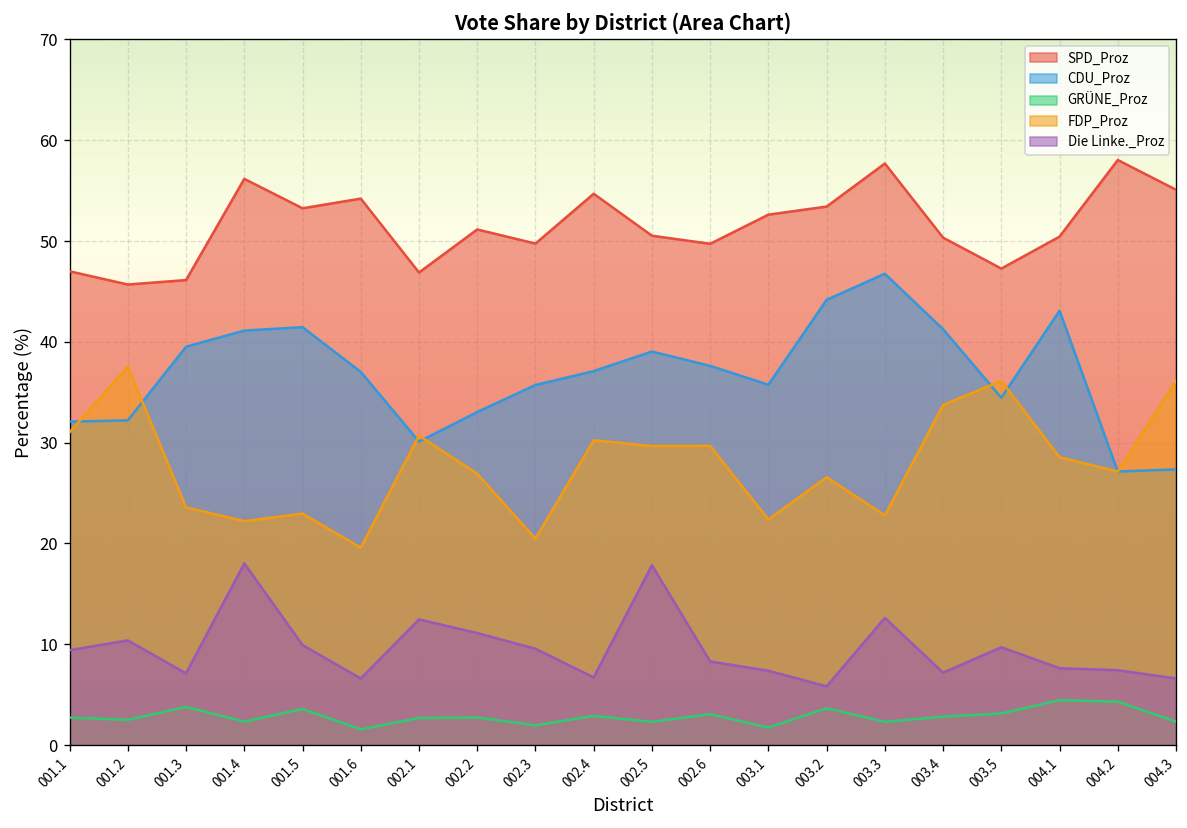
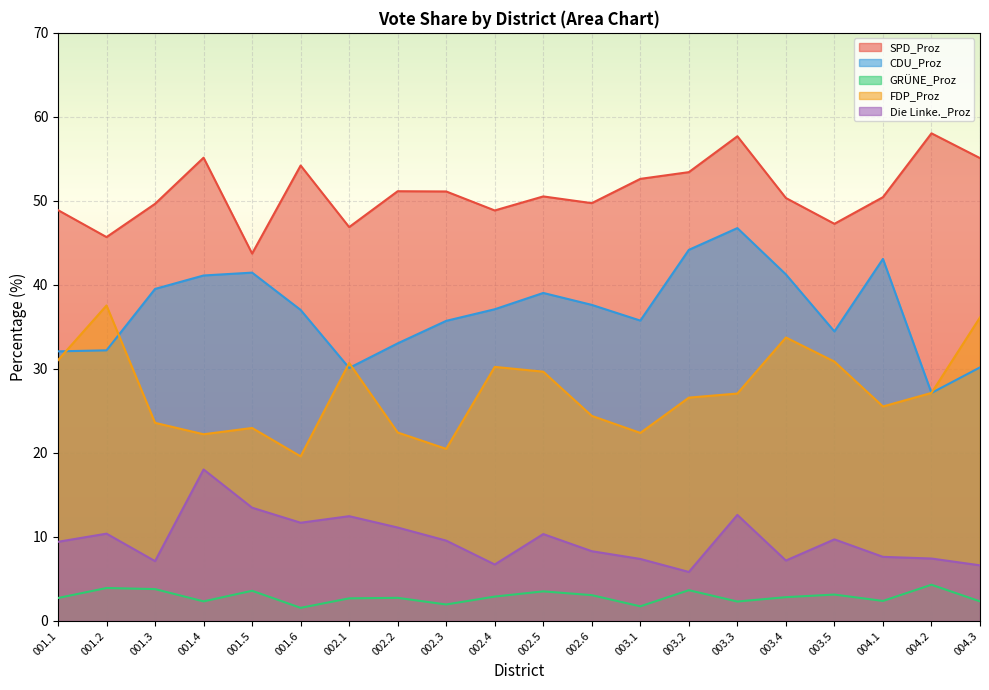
SPD_Proz, 001.1: 47 -> 49
GRÜNE_Proz, 001.2: 3 -> 4
SPD_Proz, 001.3: 46 -> 50
SPD_Proz, 001.4: 56 -> 55
SPD_Proz, 001.5: 53 -> 44
Die Linke._Proz, 001.5: 10 -> 13
Die Linke._Proz, 001.6: 7 -> 12
FDP_Proz, 002.2: 27 -> 22
SPD_Proz, 002.3: 50 -> 51
SPD_Proz, 002.4: 55 -> 49
GRÜNE_Proz, 002.5: 2 -> 4
Die Linke._Proz, 002.5: 18 -> 10
FDP_Proz, 002.6: 30 -> 24
FDP_Proz, 003.3: 23 -> 27
FDP_Proz, 003.5: 36 -> 31
GRÜNE_Proz, 004.1: 4 -> 2
FDP_Proz, 004.1: 29 -> 26
CDU_Proz, 004.3: 27 -> 30
